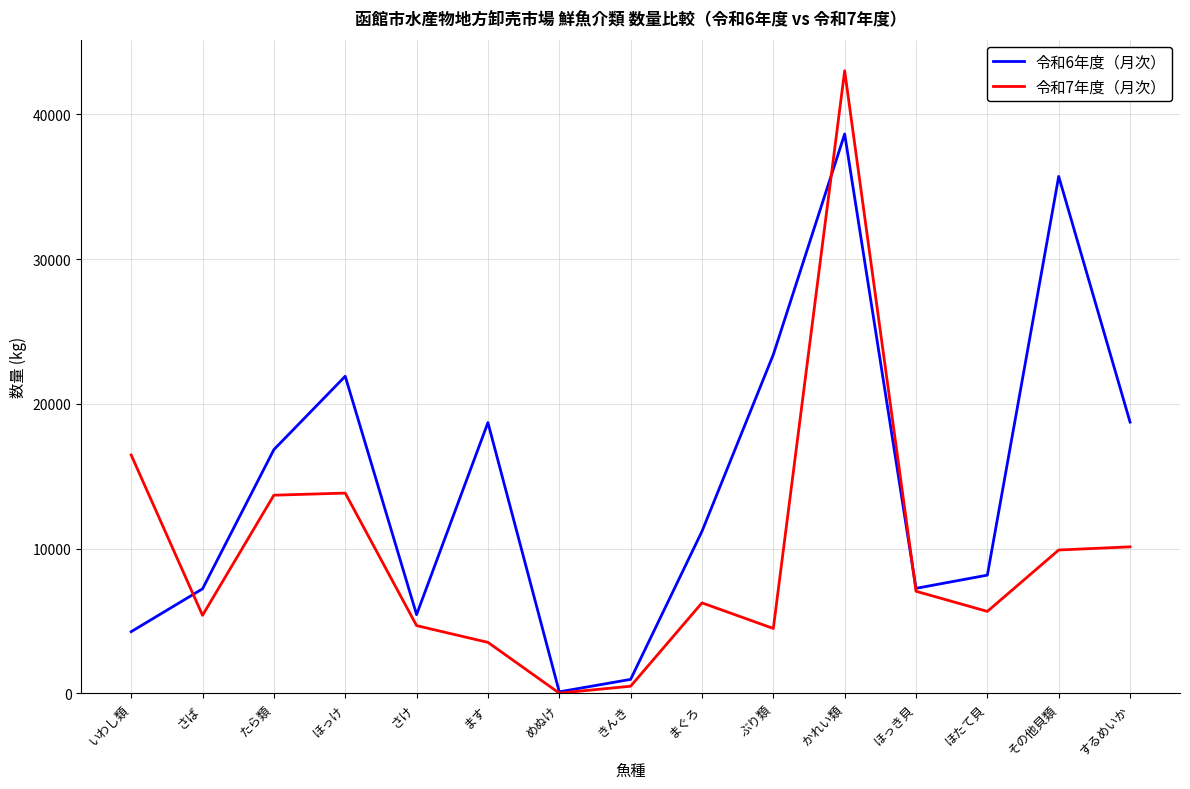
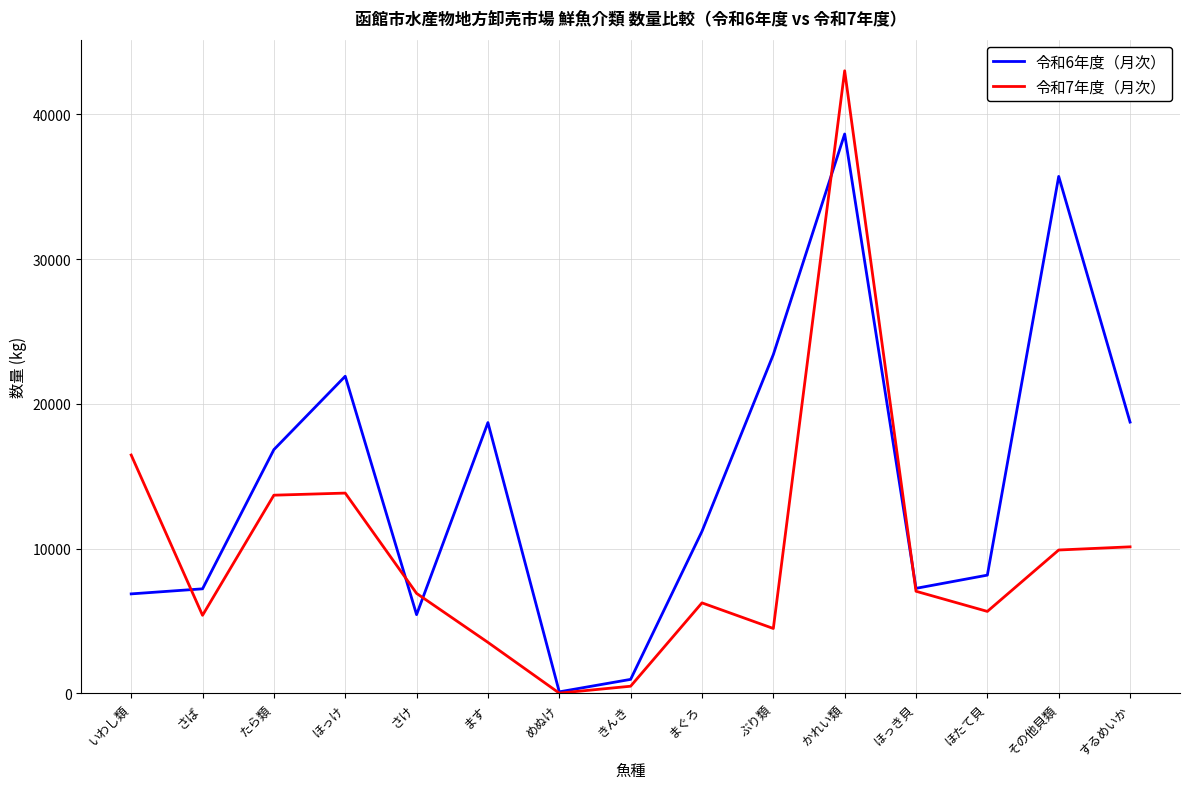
令和6年度（月次）, いわし類: 4300 -> 6900
令和7年度（月次）, さけ: 4700 -> 6900
